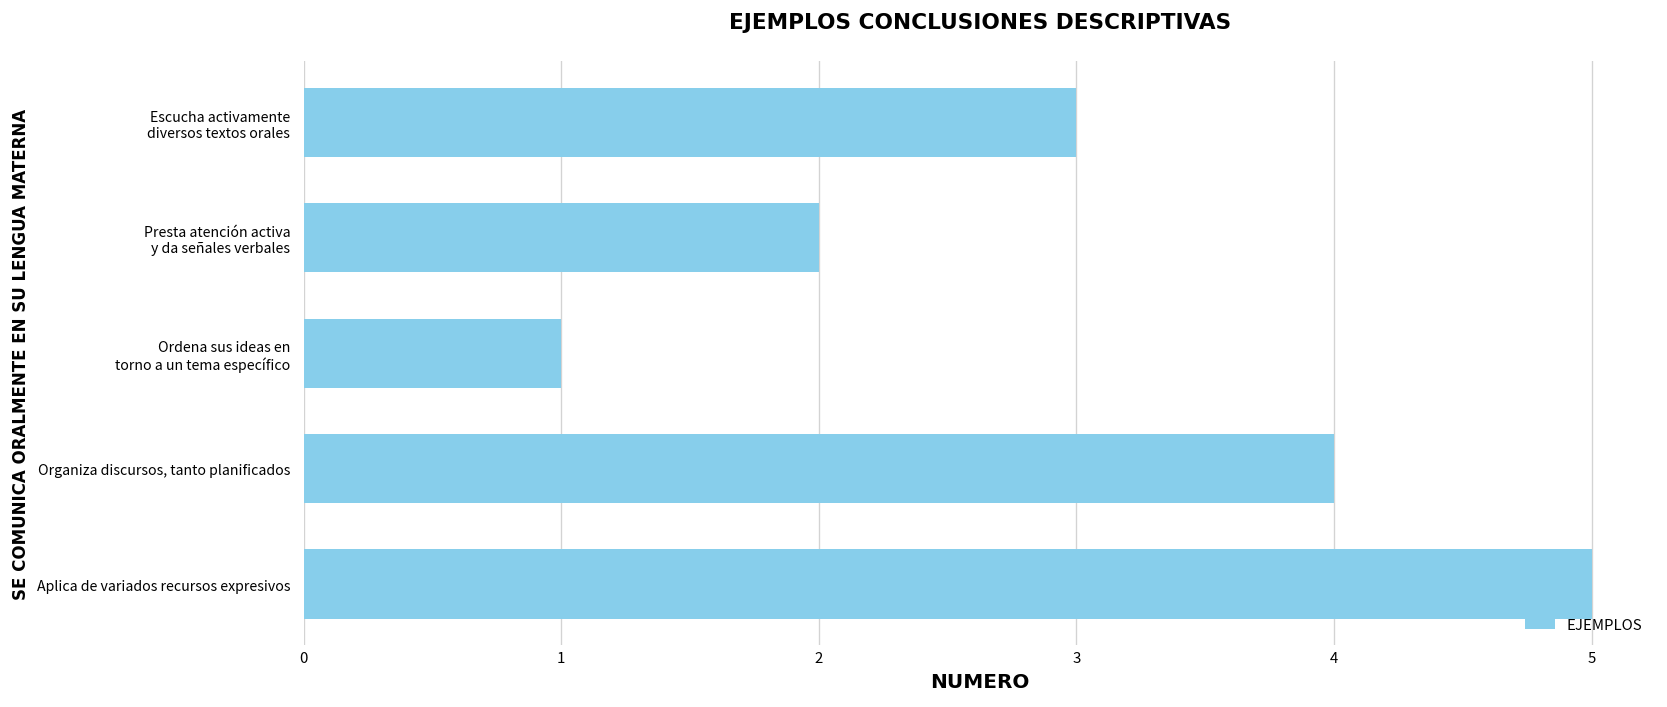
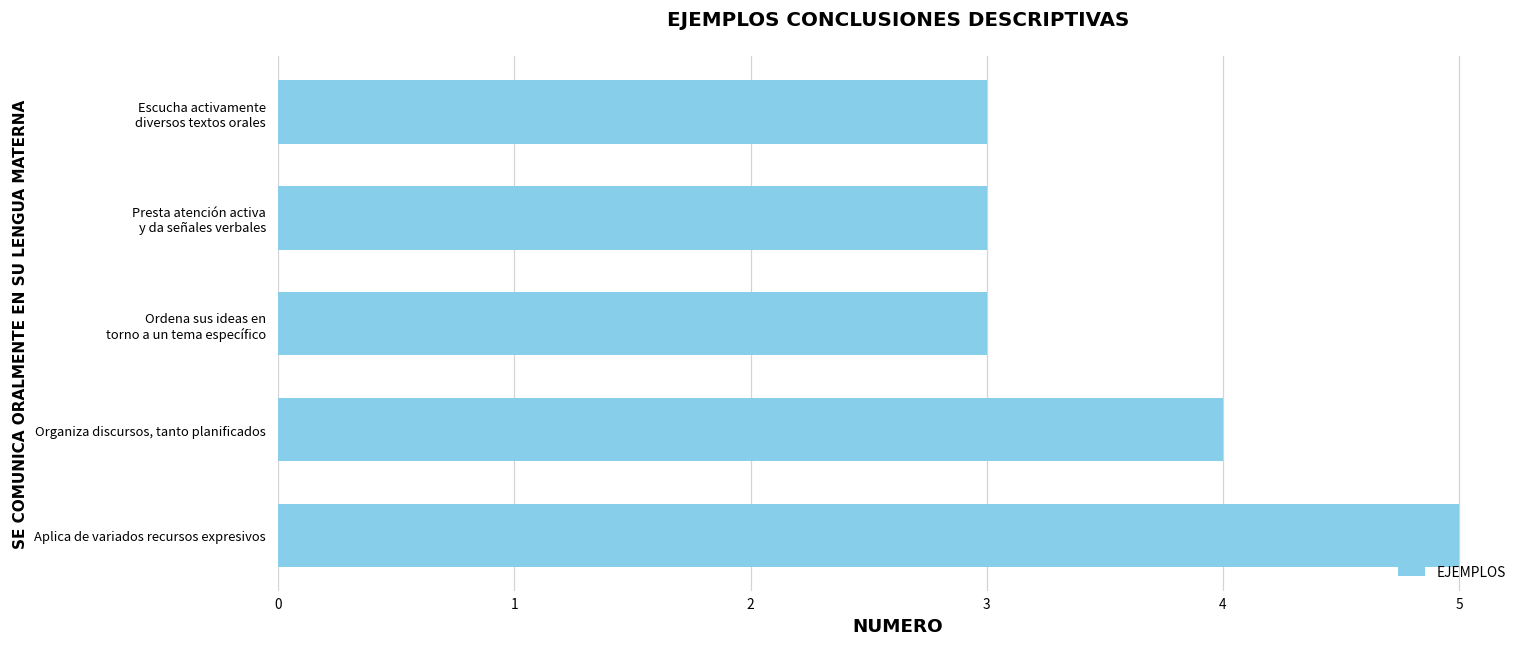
Presta atención activa y da señales verbales: 2 -> 3
Ordena sus ideas en torno a un tema específico: 1 -> 3
